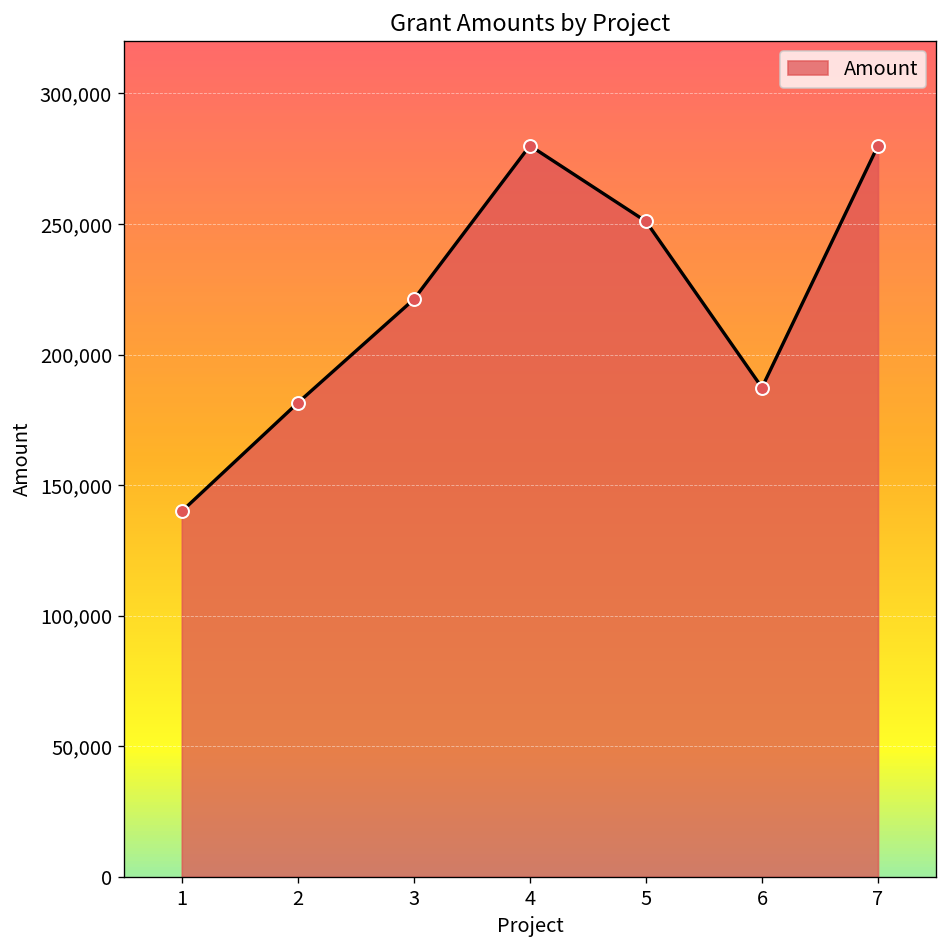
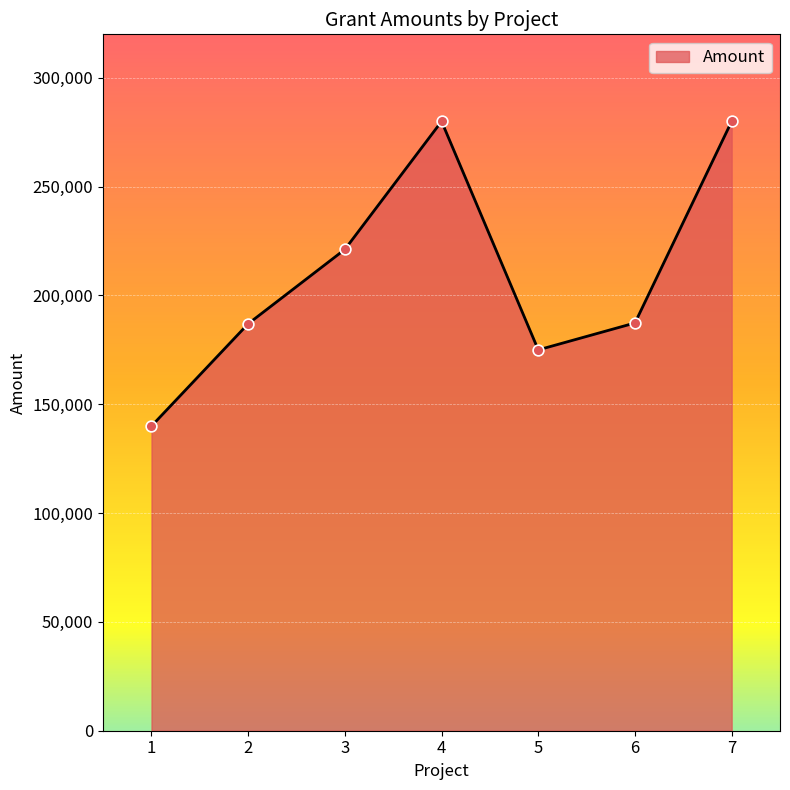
2: 182,000 -> 187,000
5: 251,000 -> 175,000
